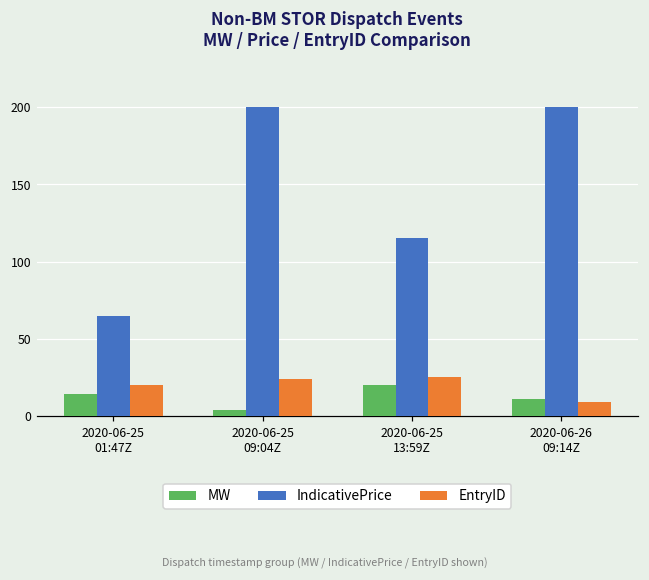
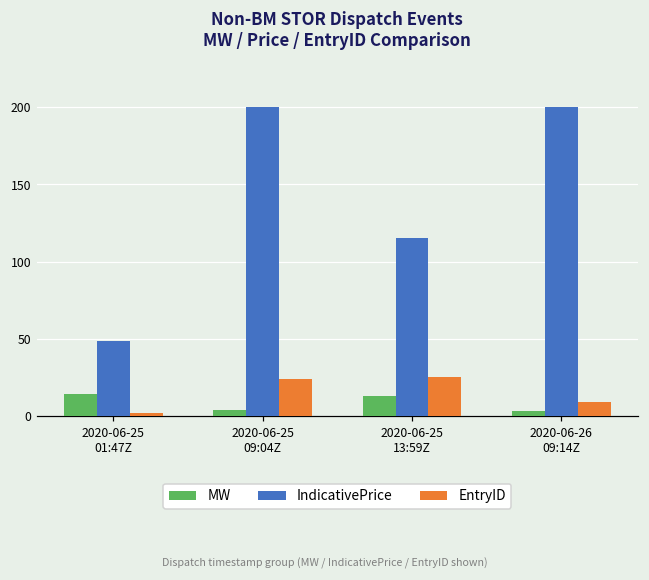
IndicativePrice, 2020-06-25 01:47Z: 65 -> 49
EntryID, 2020-06-25 01:47Z: 20 -> 2
MW, 2020-06-25 13:59Z: 20 -> 13
MW, 2020-06-26 09:14Z: 11 -> 3
